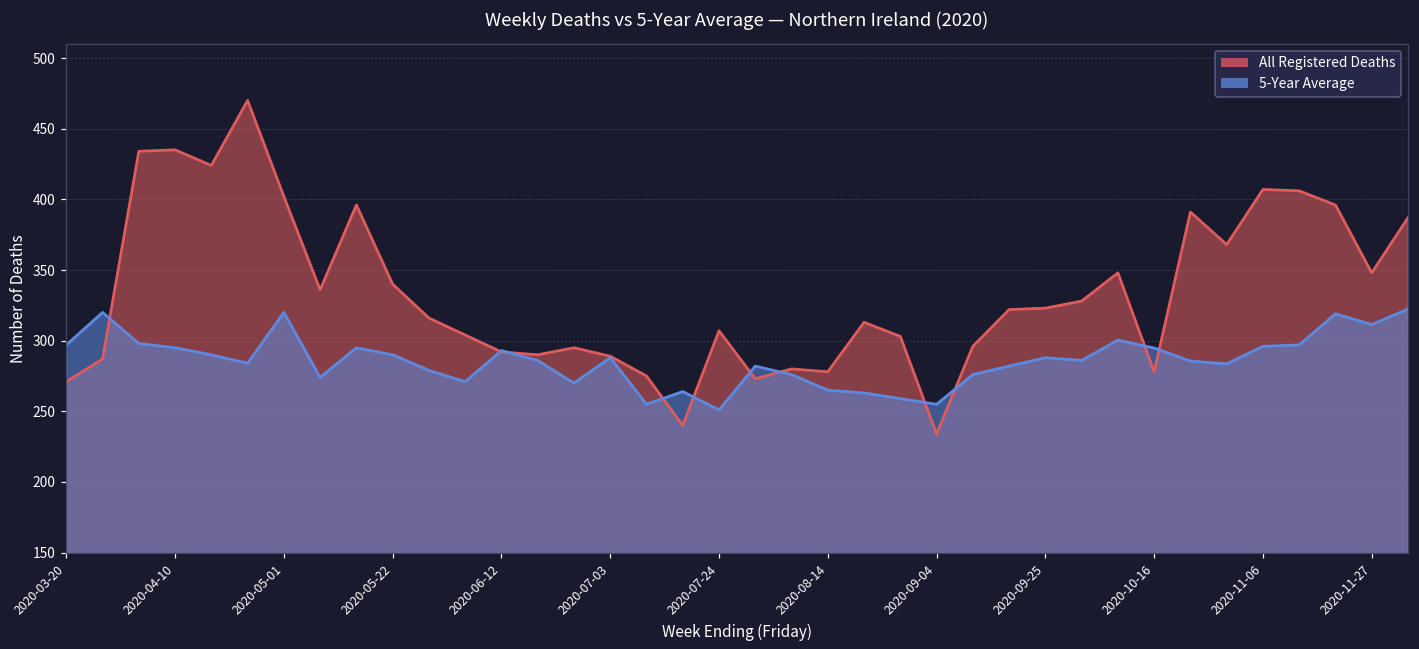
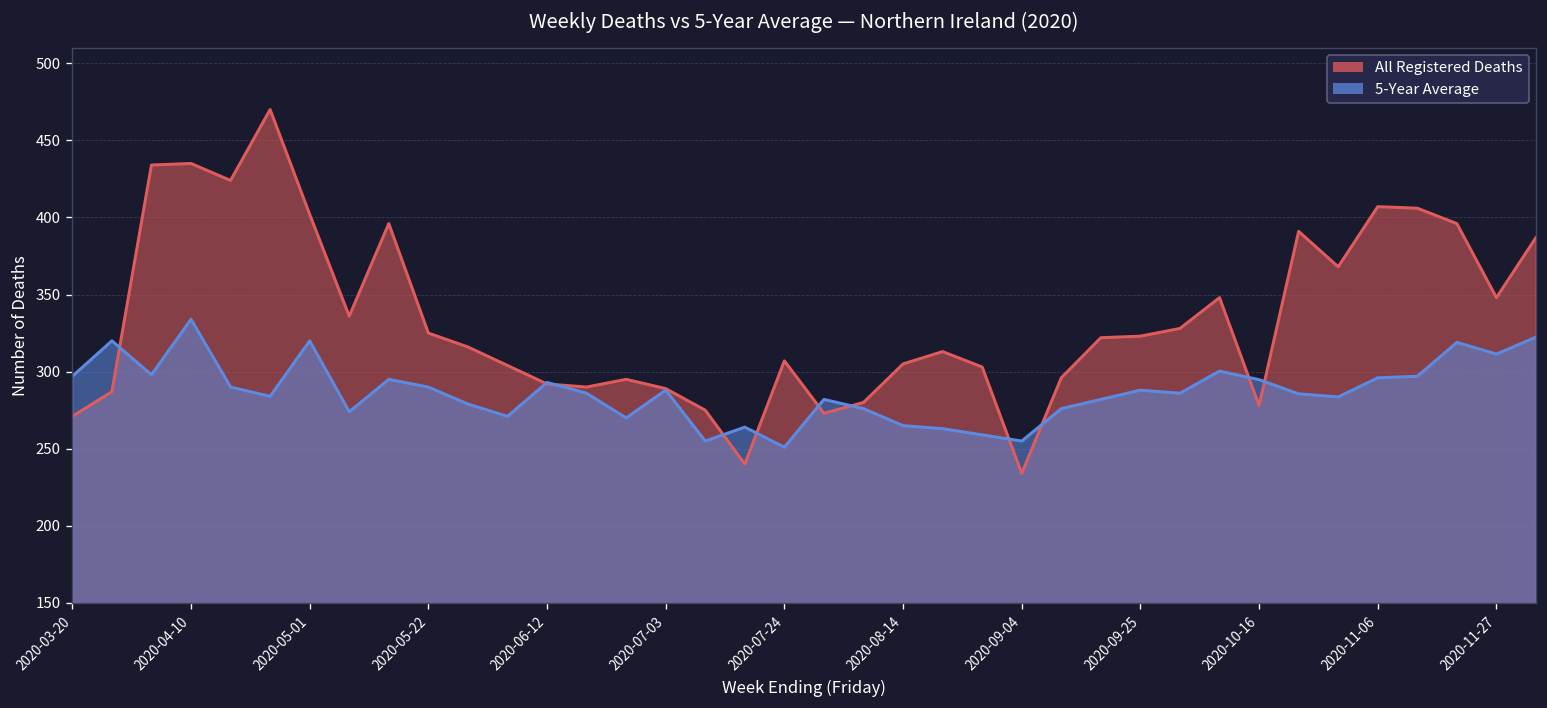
5-Year Average, 2020-04-10: 295 -> 334
All Registered Deaths, 2020-05-22: 340 -> 325
All Registered Deaths, 2020-08-14: 278 -> 305
